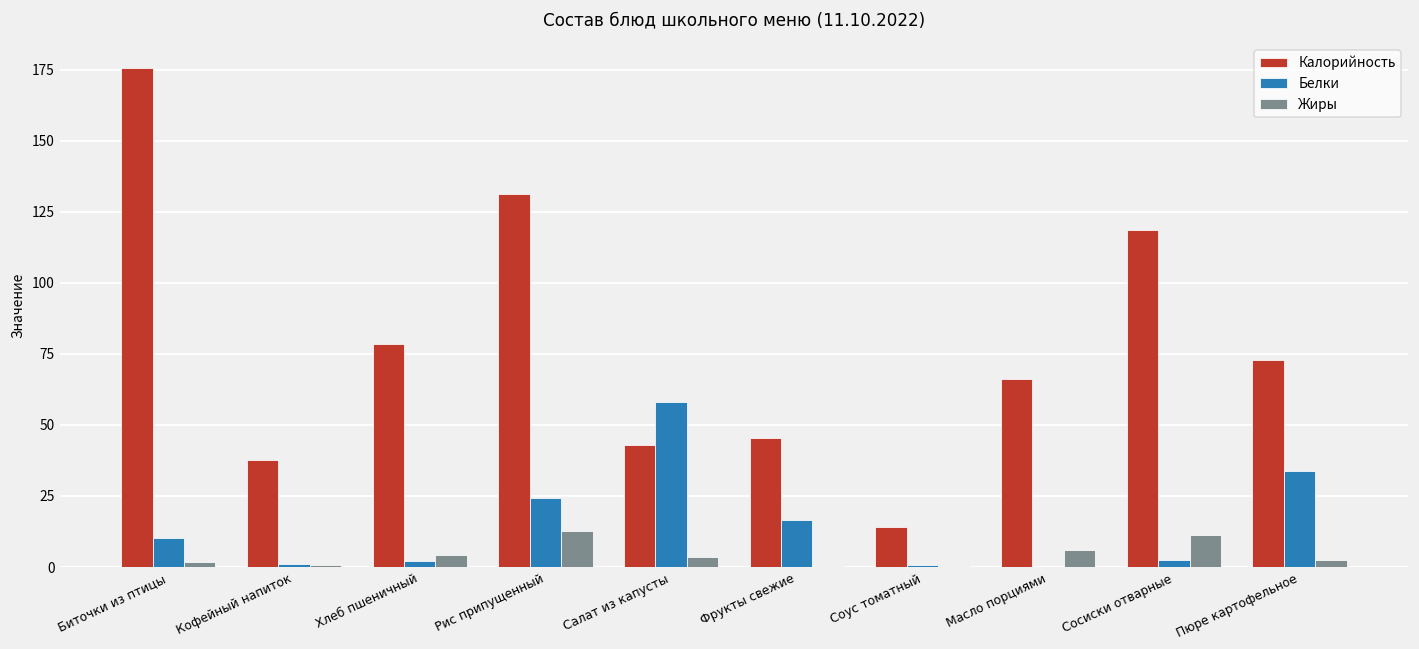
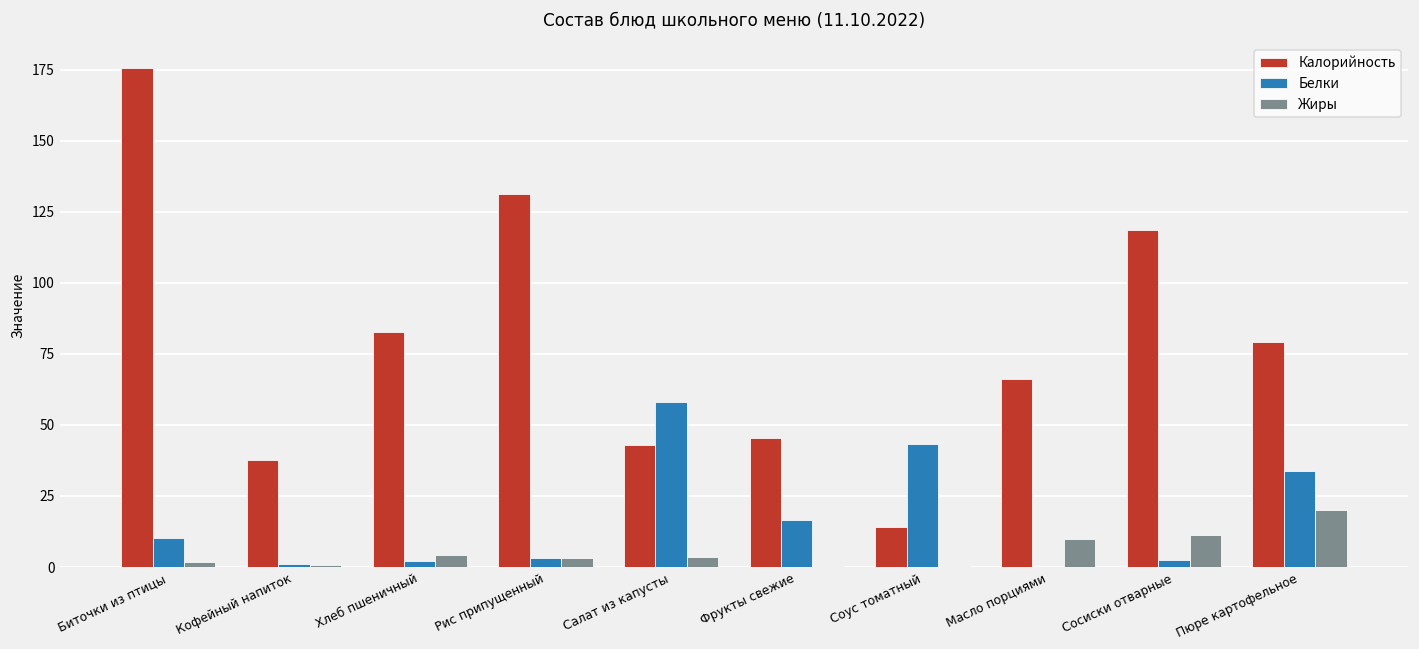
Калорийность, Хлеб пшеничный: 78 -> 83
Белки, Рис припущенный: 24 -> 3
Жиры, Рис припущенный: 13 -> 3
Белки, Соус томатный: 1 -> 43
Жиры, Масло порциями: 6 -> 10
Калорийность, Пюре картофельное: 73 -> 79
Жиры, Пюре картофельное: 3 -> 20
